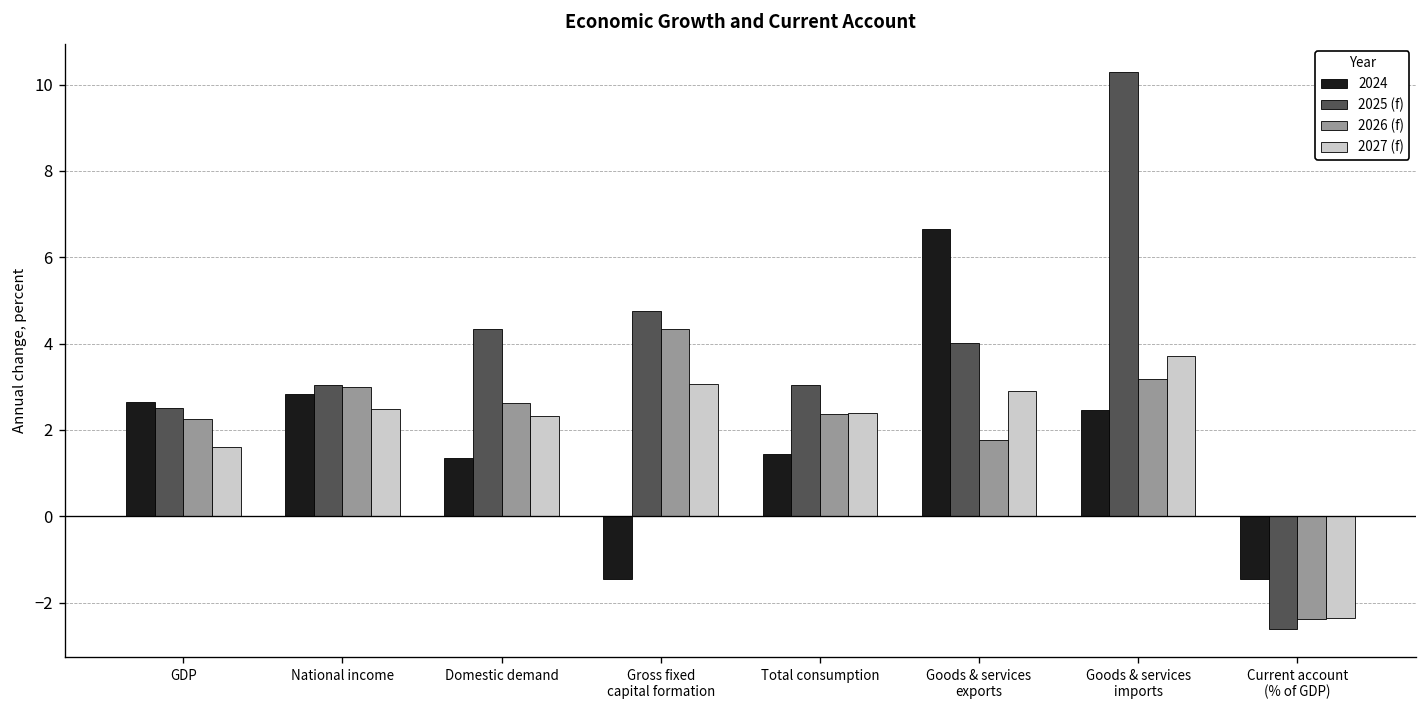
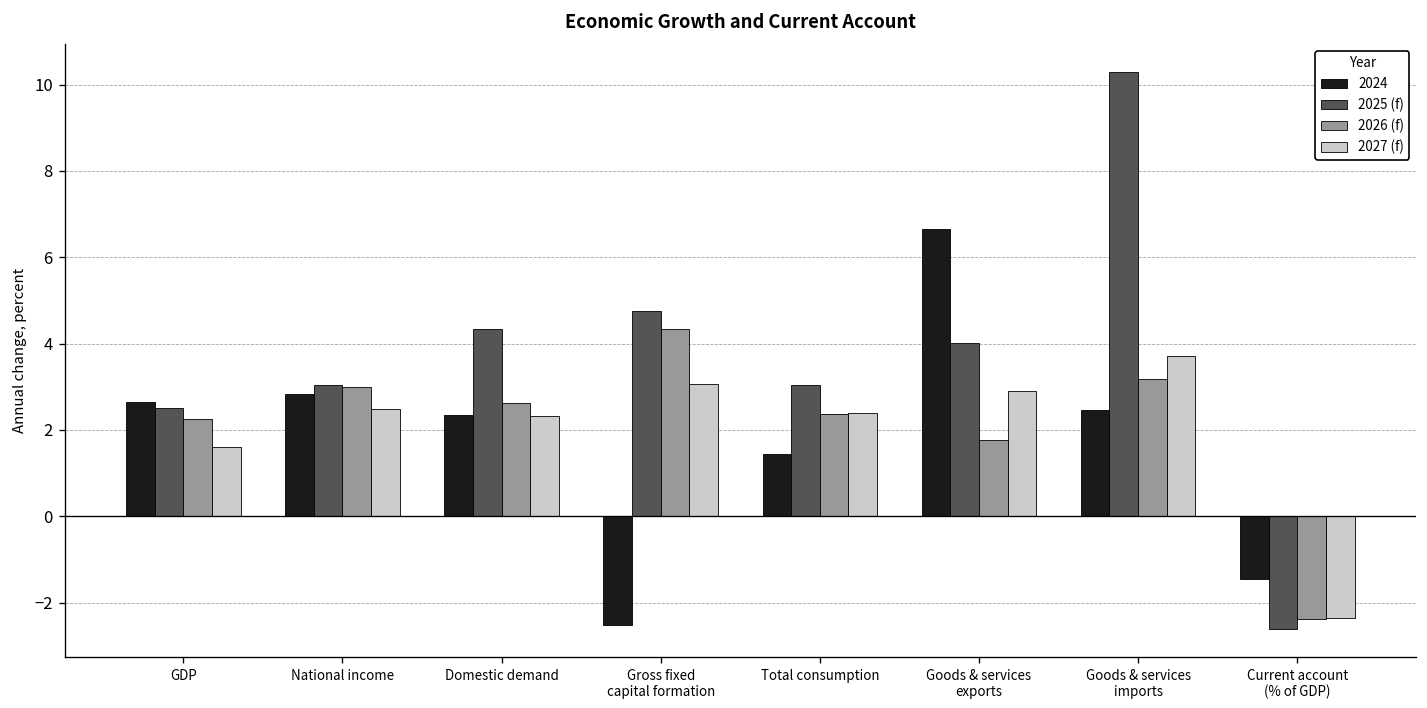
2024, Domestic demand: 1.3 -> 2.3
2024, Gross fixed capital formation: -1.4 -> -2.5
